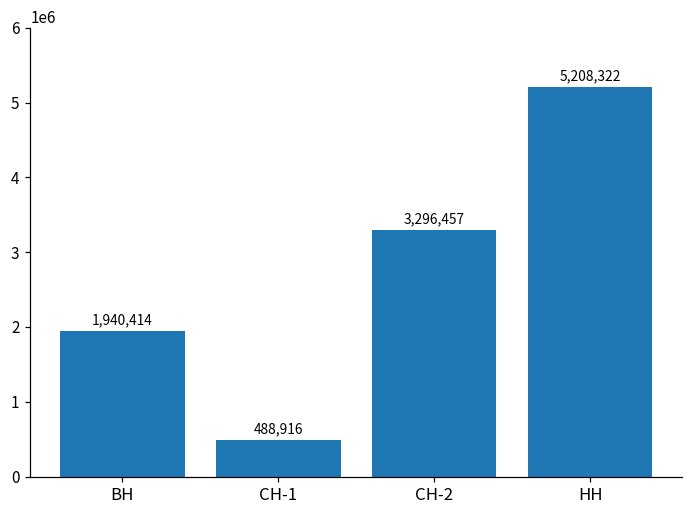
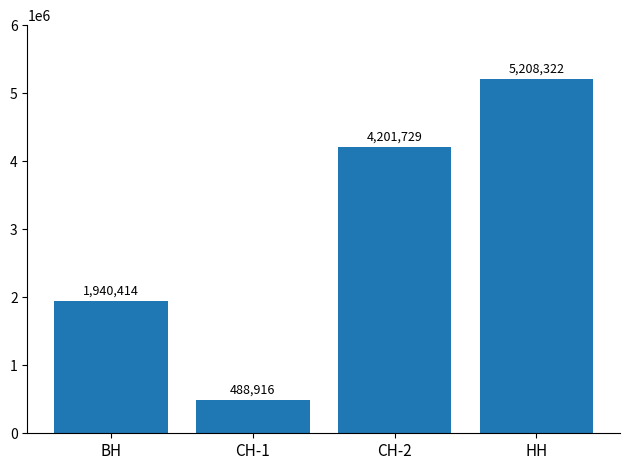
СН-2: 3,296,457 -> 4,201,729
